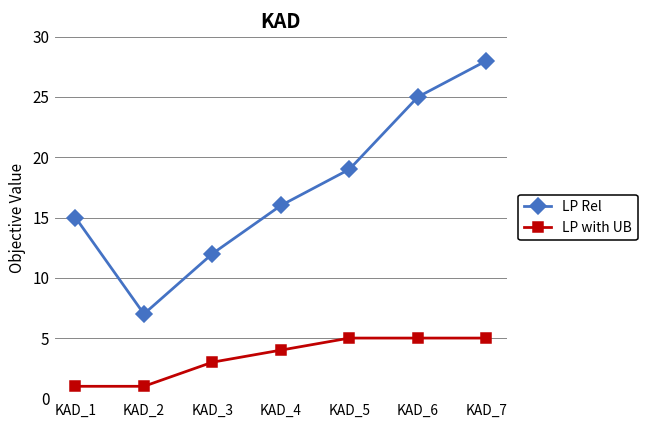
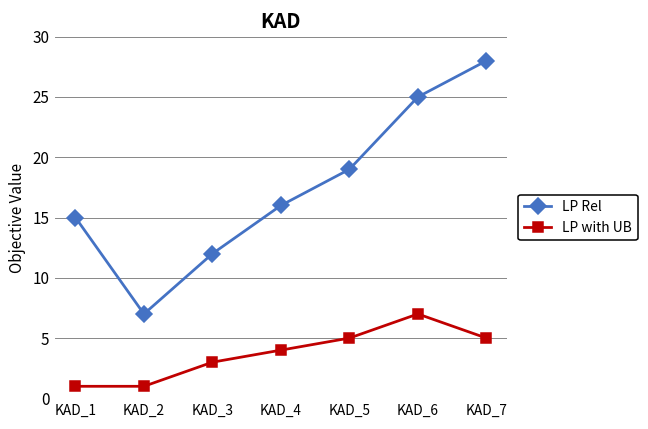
LP with UB, KAD_6: 5 -> 7
